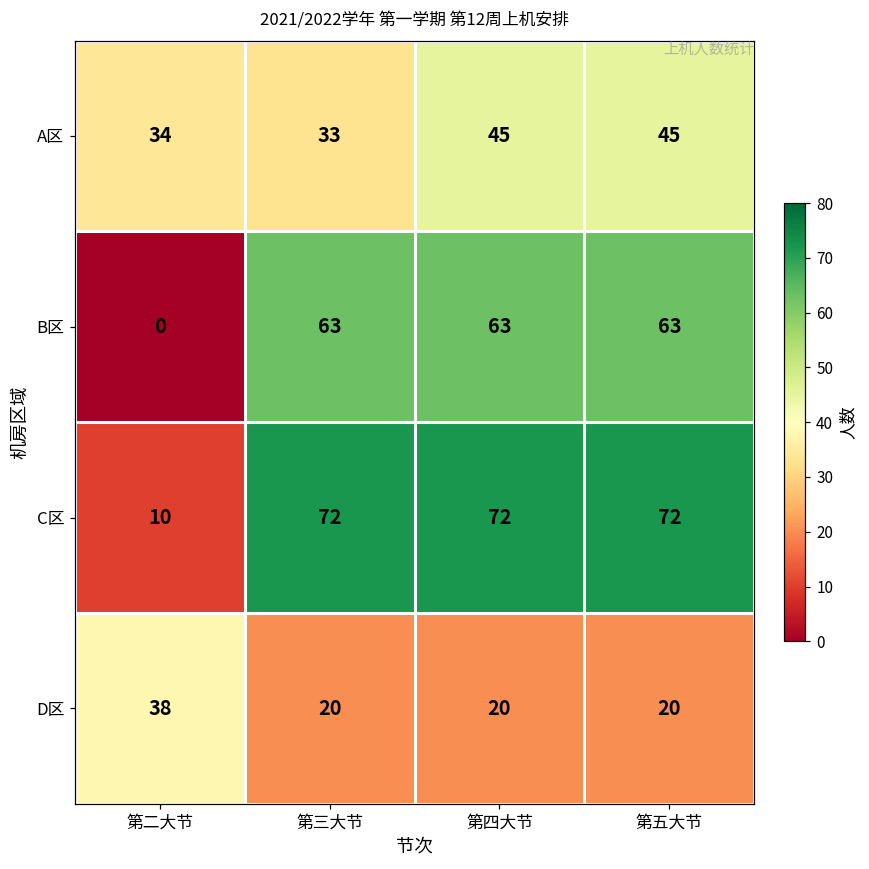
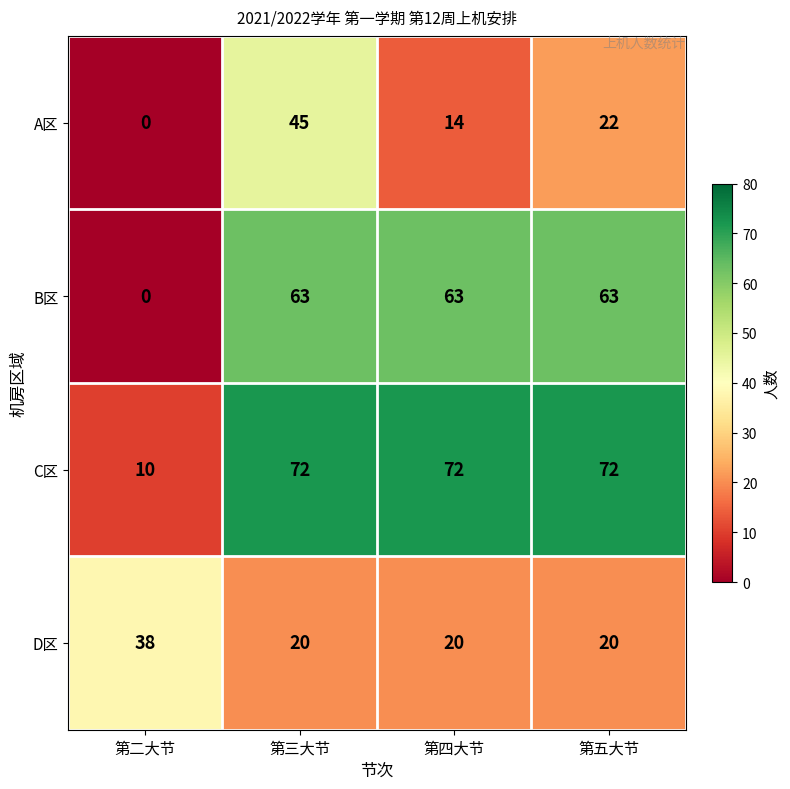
A区, 第二大节: 34 -> 0
A区, 第三大节: 33 -> 45
A区, 第四大节: 45 -> 14
A区, 第五大节: 45 -> 22
